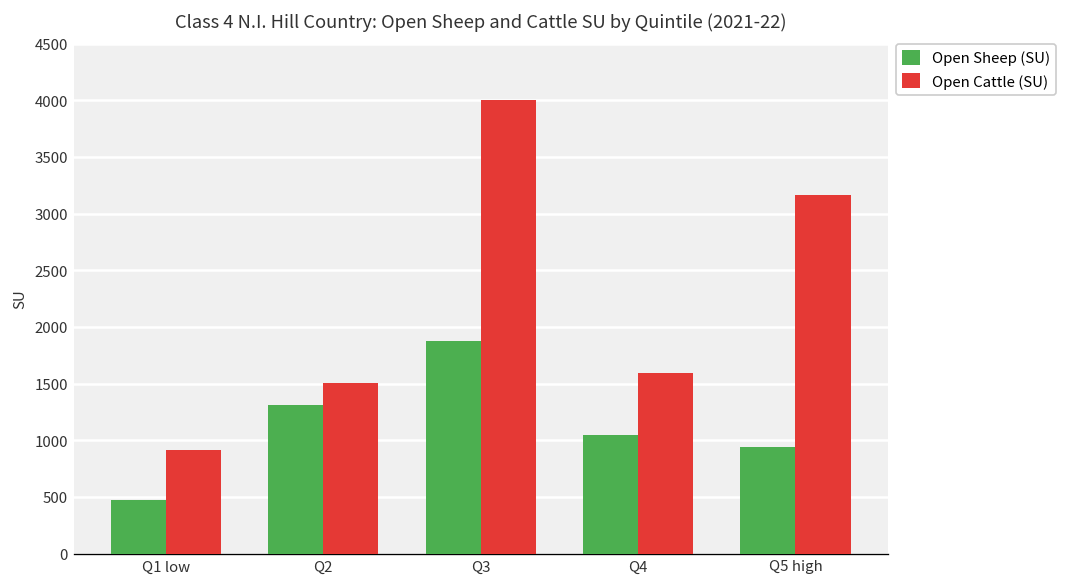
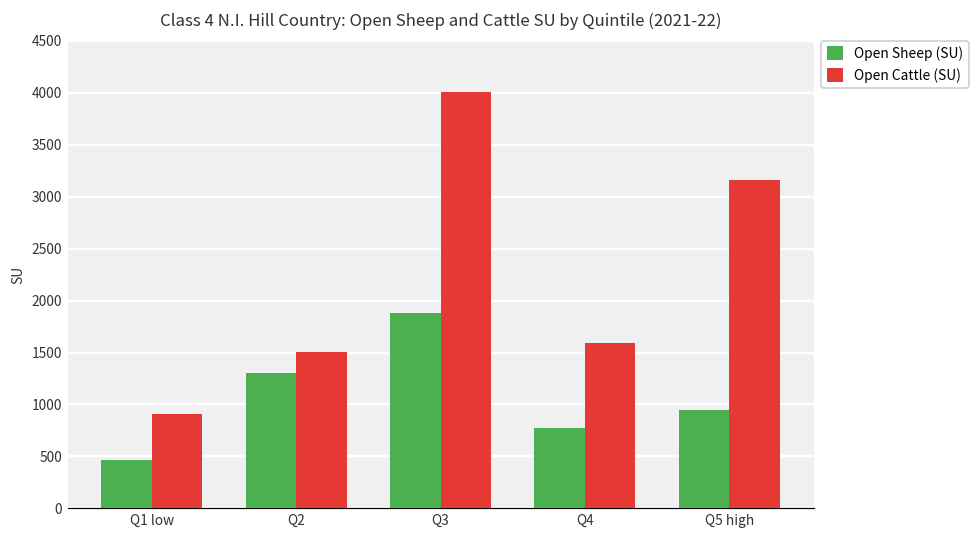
Open Sheep (SU), Q4: 1000 -> 800
